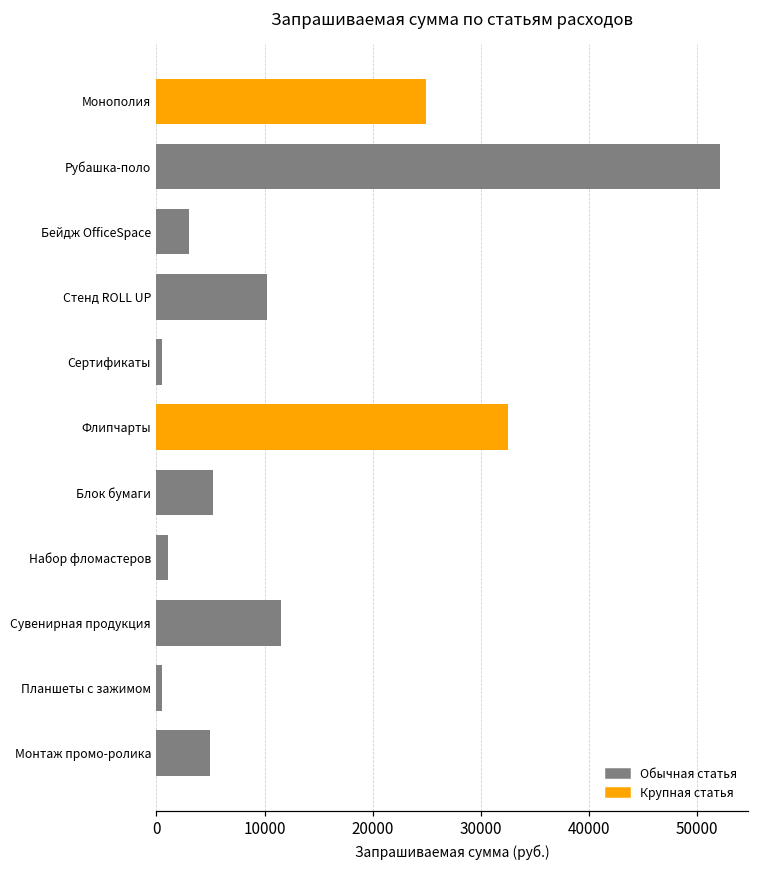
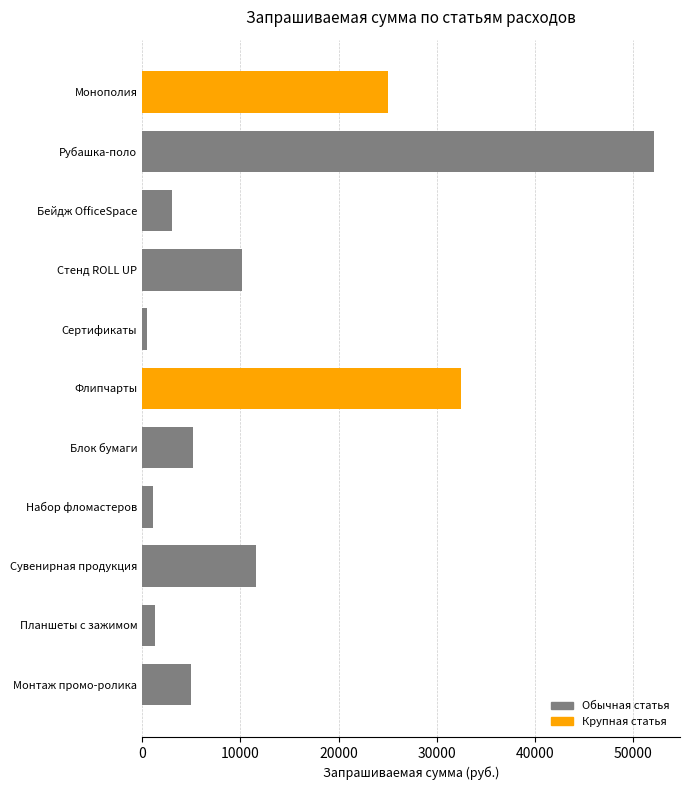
Обычная статья, Планшеты с зажимом: 500 -> 1400
